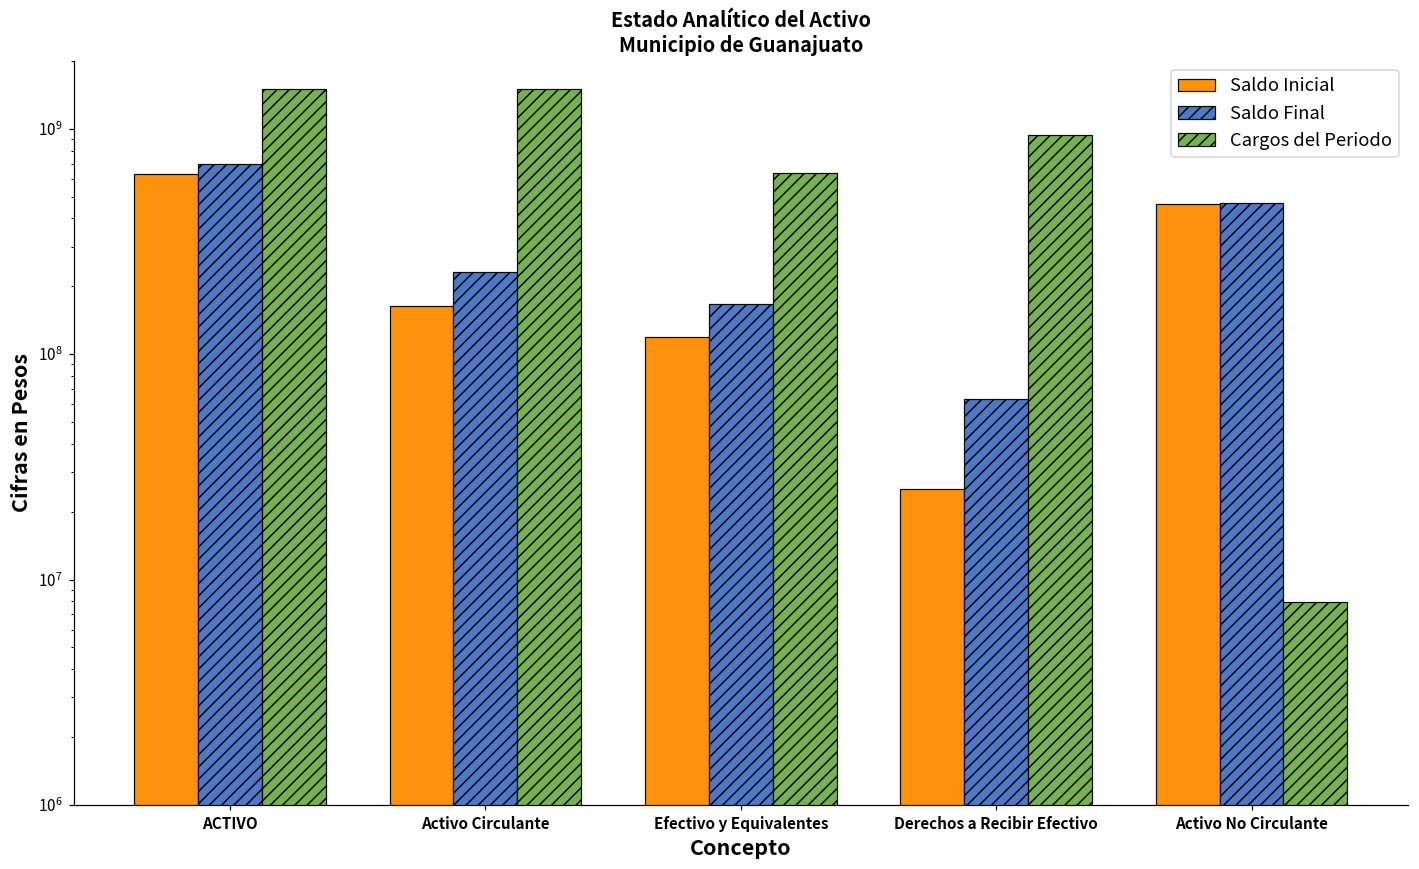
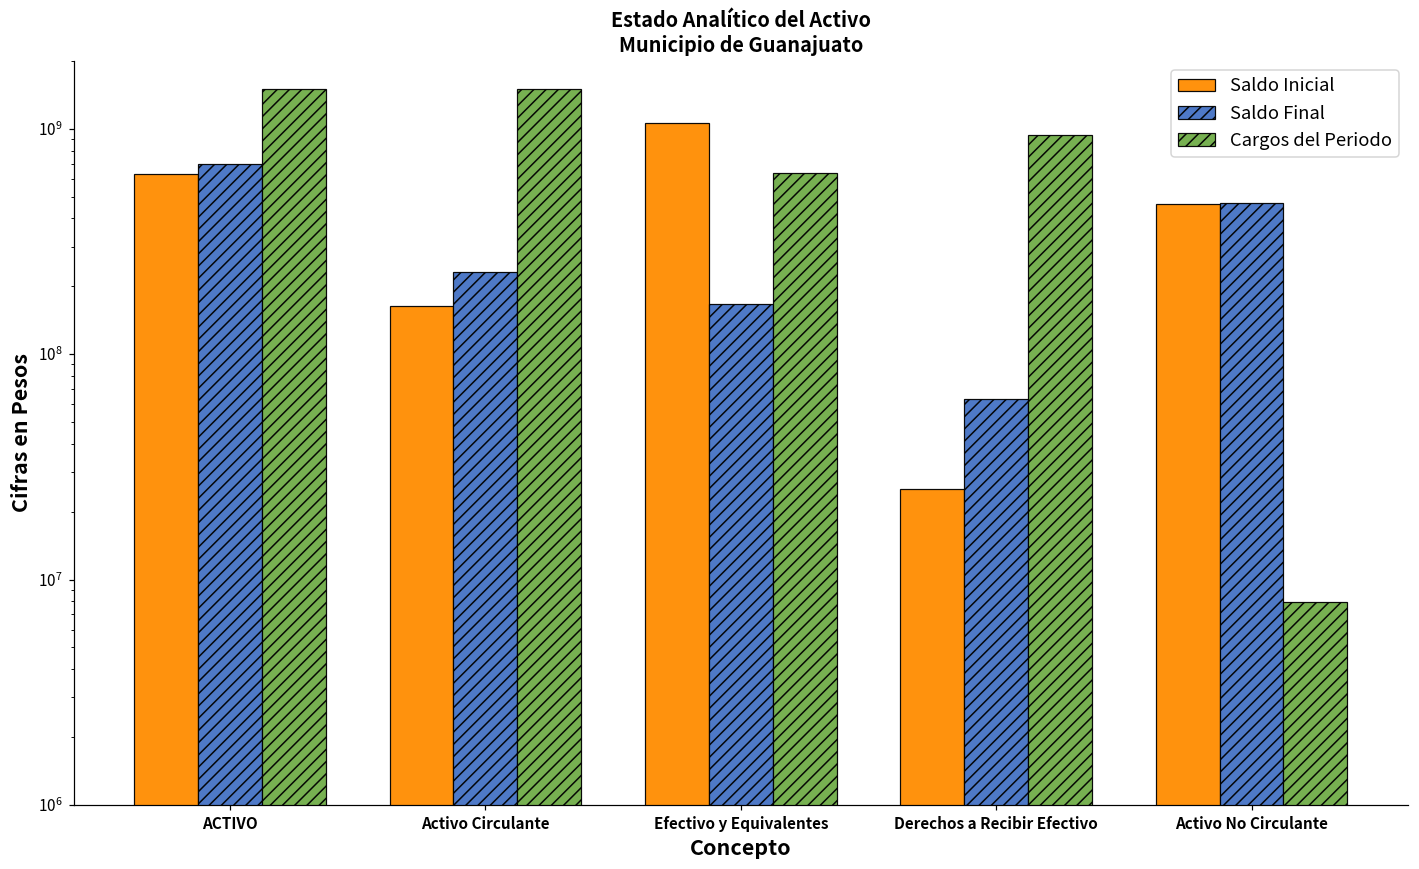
Saldo Inicial, Efectivo y Equivalentes: 120000000 -> 1100000000
